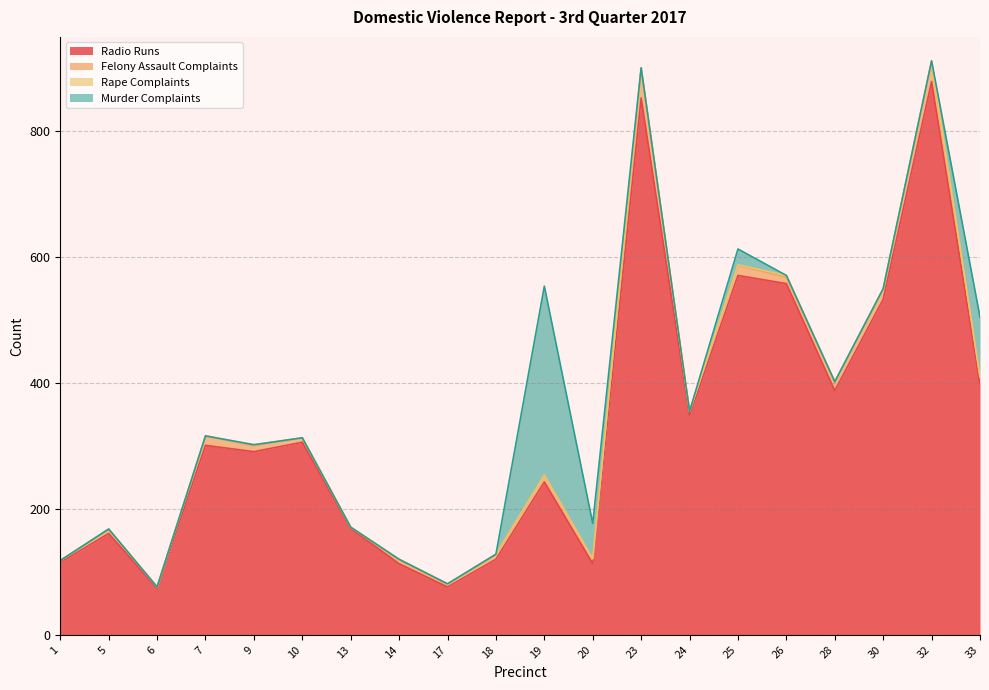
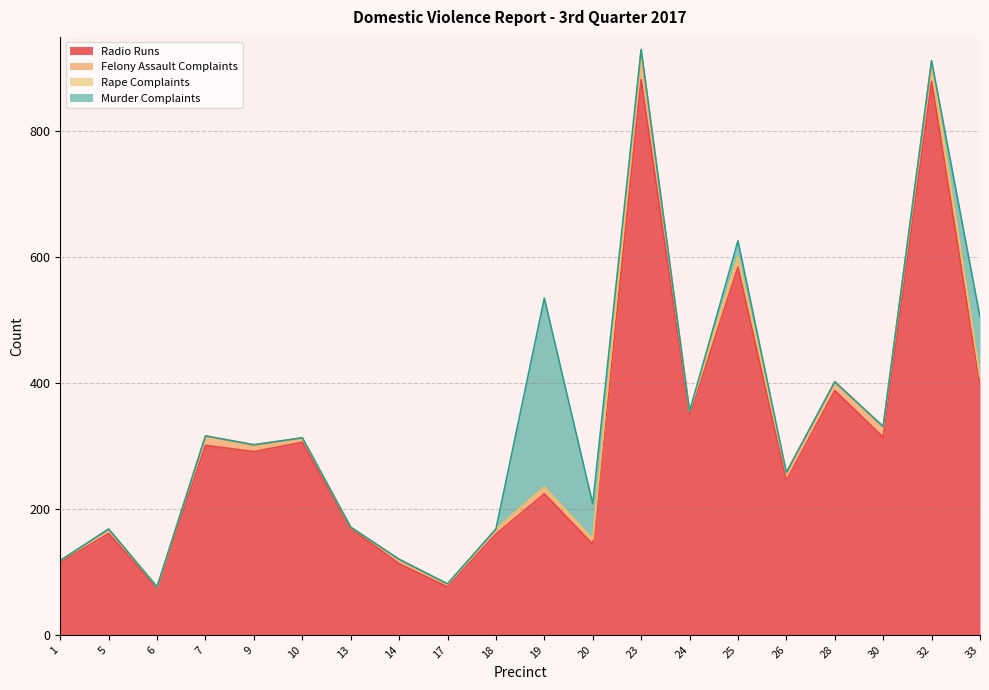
Radio Runs, 18: 120 -> 160
Radio Runs, 19: 240 -> 220
Radio Runs, 20: 110 -> 140
Radio Runs, 23: 850 -> 880
Radio Runs, 25: 570 -> 580
Radio Runs, 26: 560 -> 250
Radio Runs, 30: 530 -> 310
